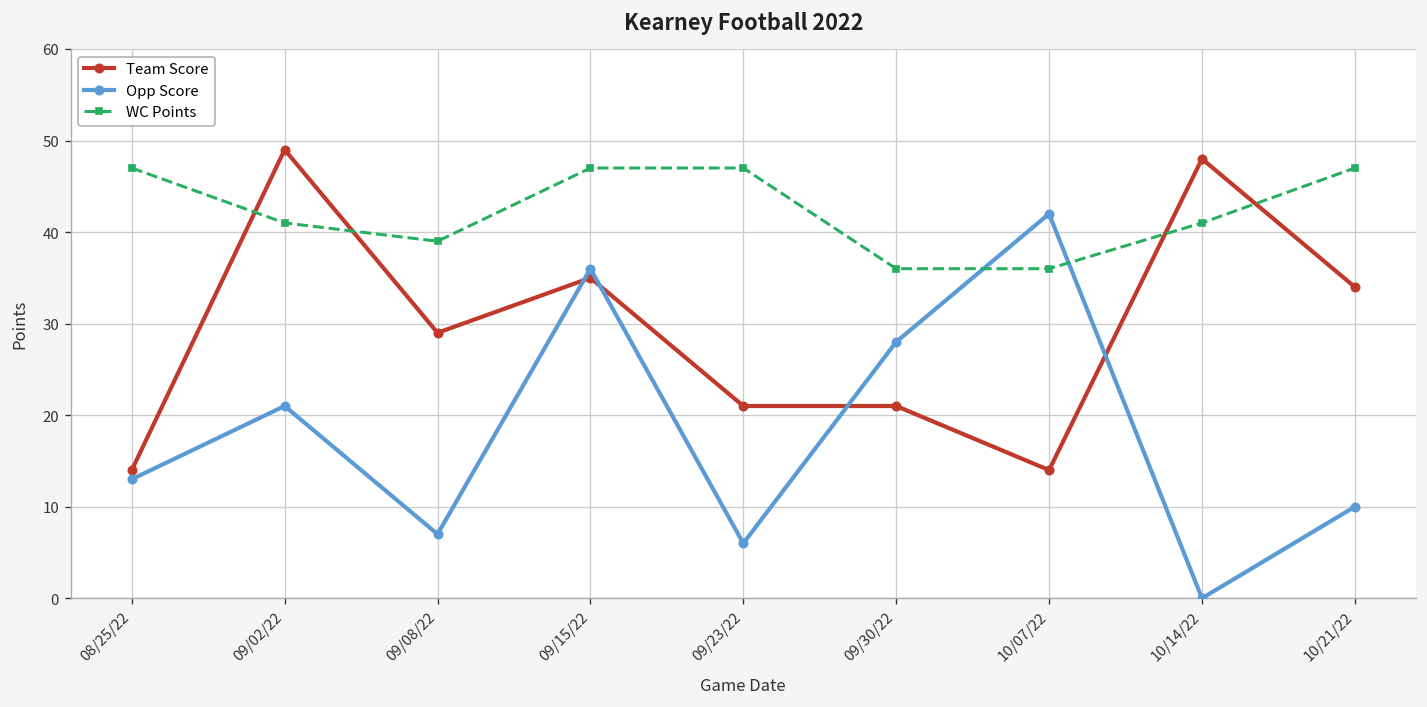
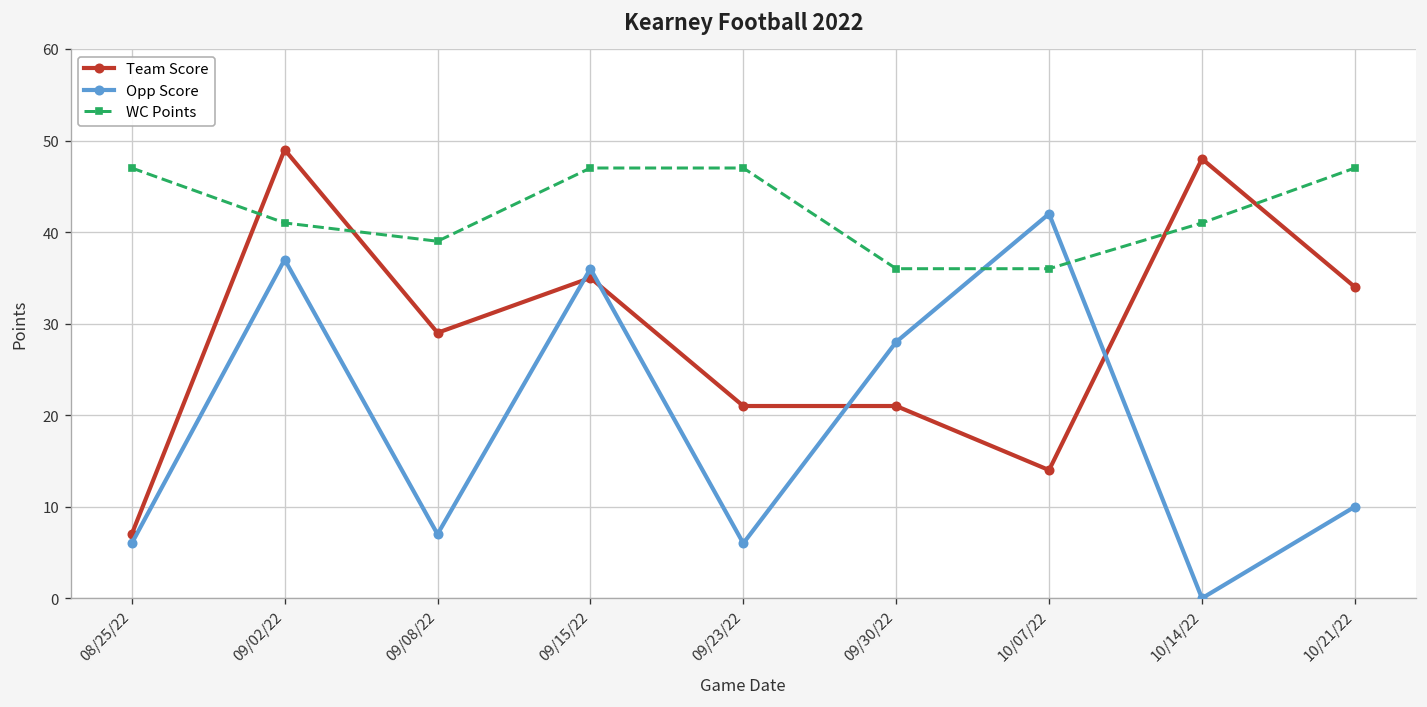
Team Score, 08/25/22: 14 -> 7
Opp Score, 08/25/22: 13 -> 6
Opp Score, 09/02/22: 21 -> 37
